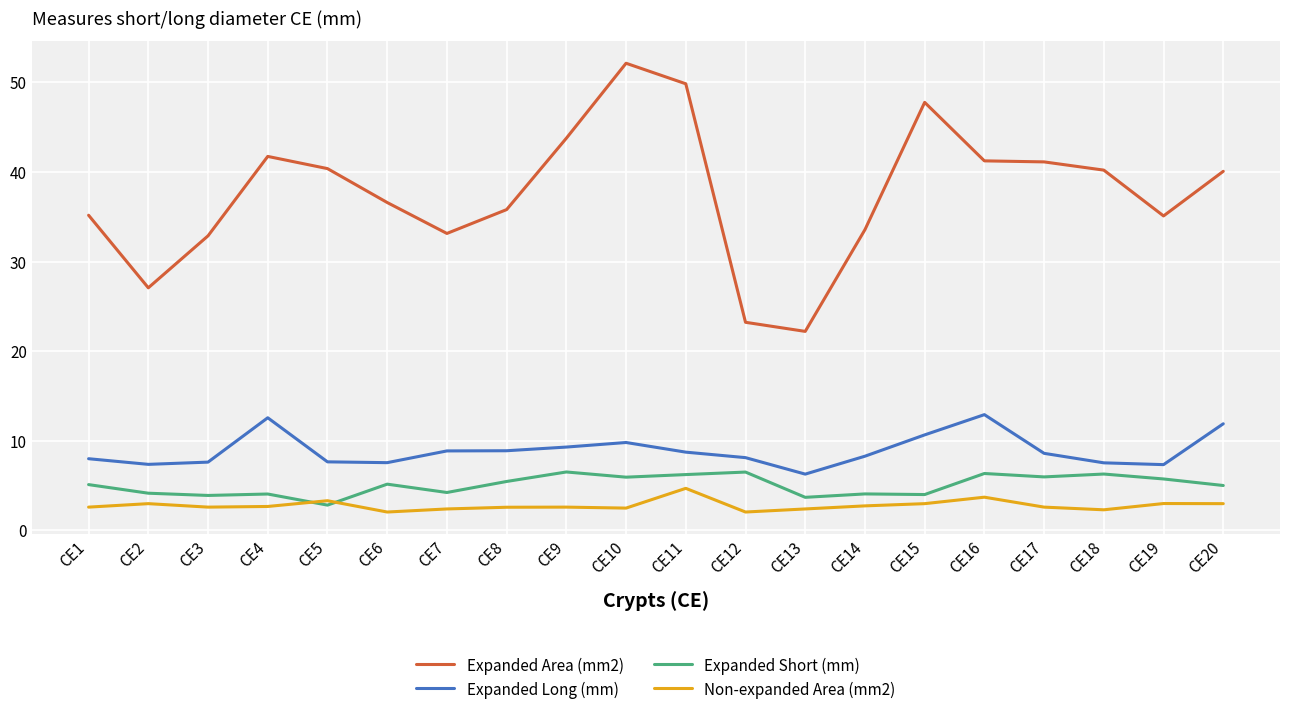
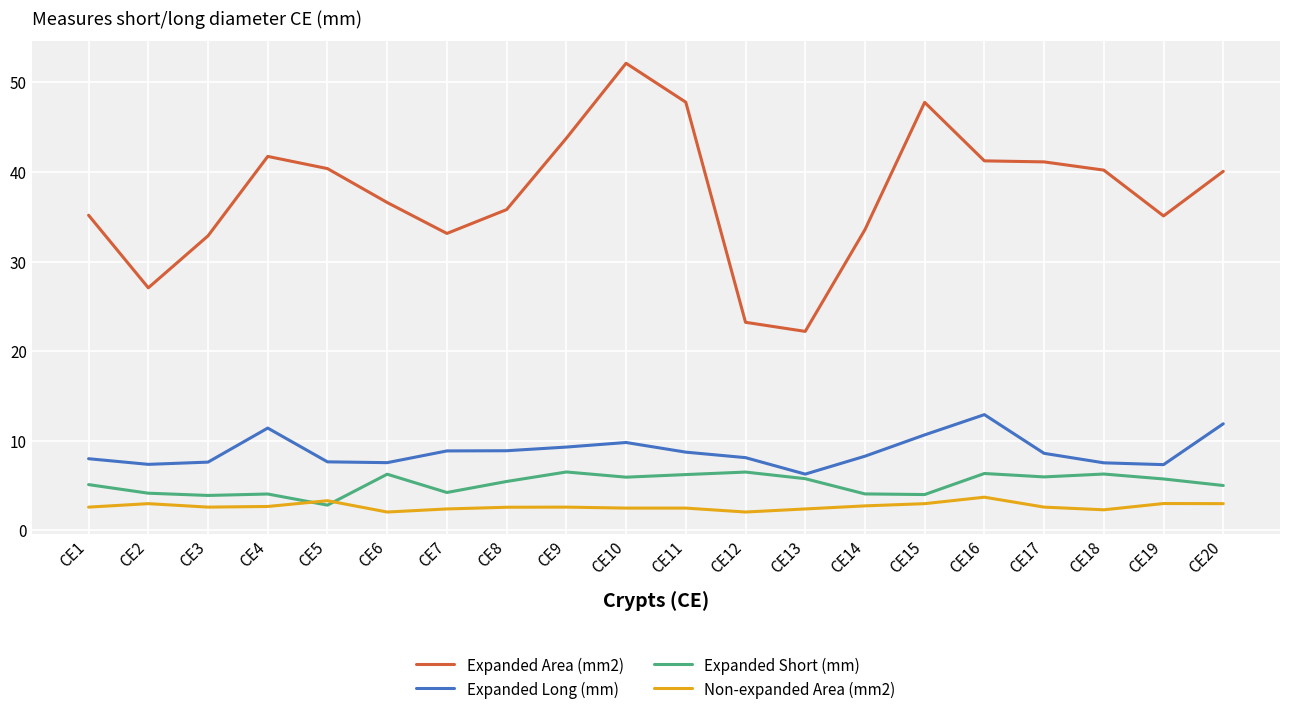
Expanded Long (mm), CE4: 13 -> 11
Expanded Short (mm), CE6: 5 -> 6
Expanded Area (mm2), CE11: 50 -> 48
Non-expanded Area (mm2), CE11: 5 -> 2
Expanded Short (mm), CE13: 4 -> 6
